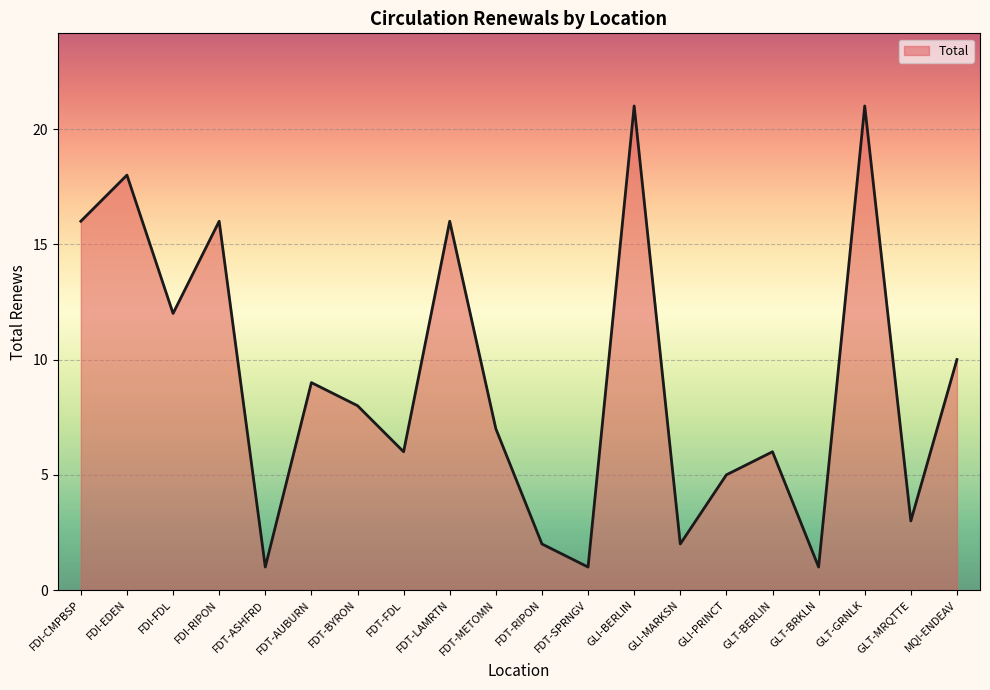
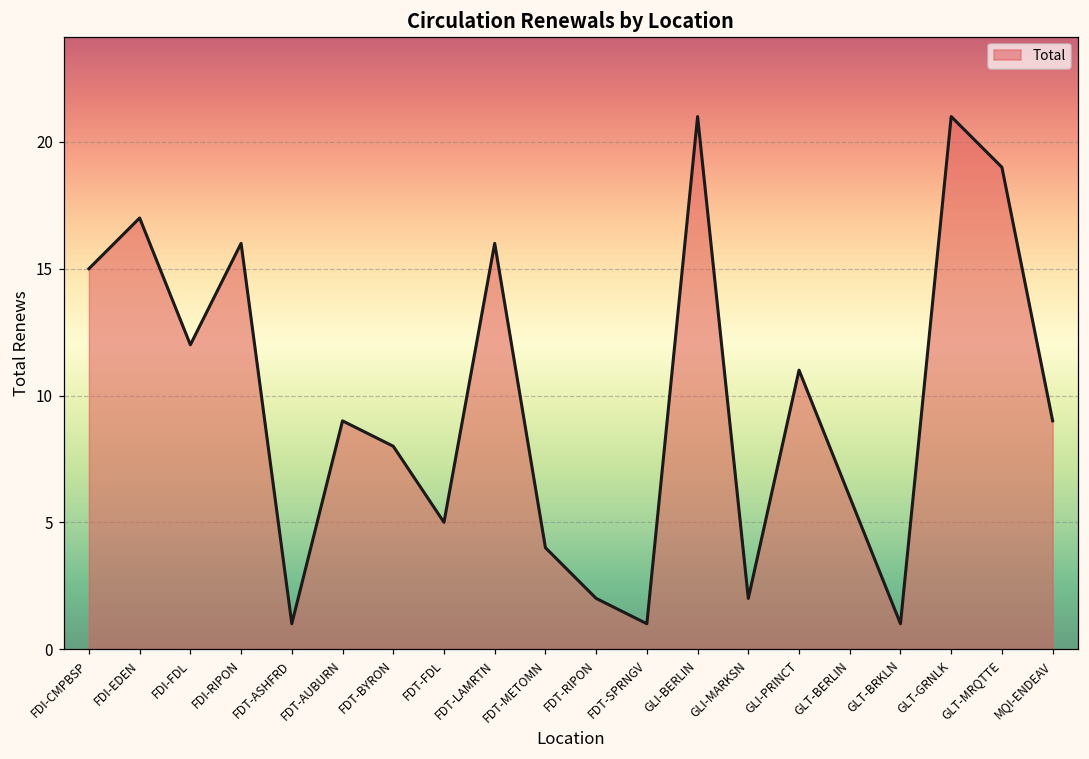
FDI-CMPBSP: 16 -> 15
FDI-EDEN: 18 -> 17
FDT-FDL: 6 -> 5
FDT-METOMN: 7 -> 4
GLI-PRINCT: 5 -> 11
GLT-MRQTTE: 3 -> 19
MQI-ENDEAV: 10 -> 9
